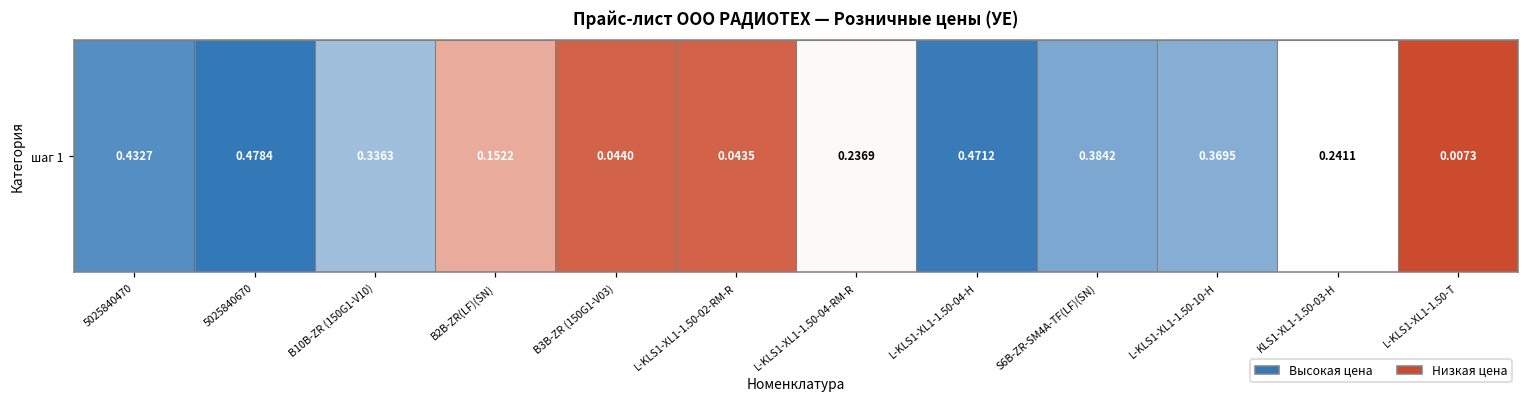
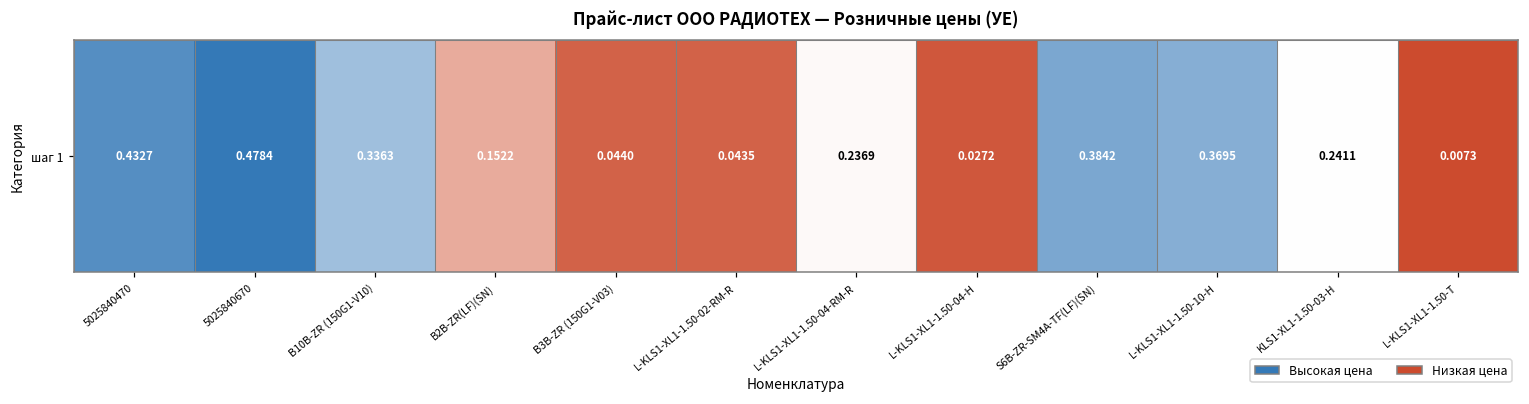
шаг 1, L-KLS1-XL1-1.50-04-H: 0.4712 -> 0.0272
